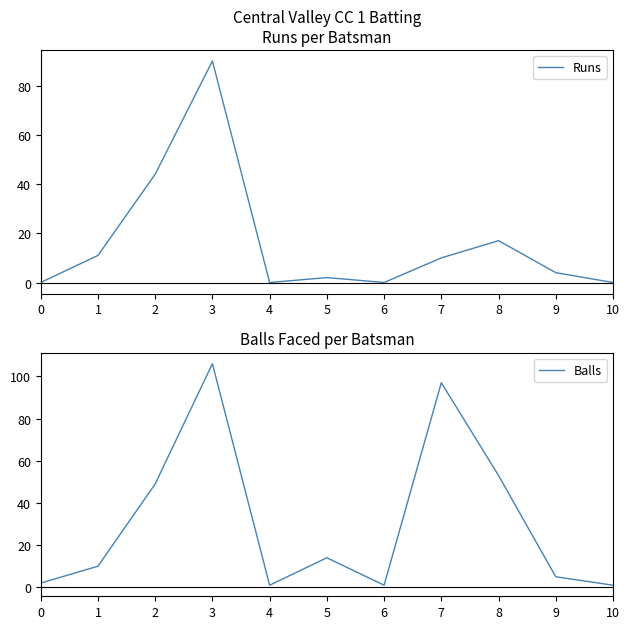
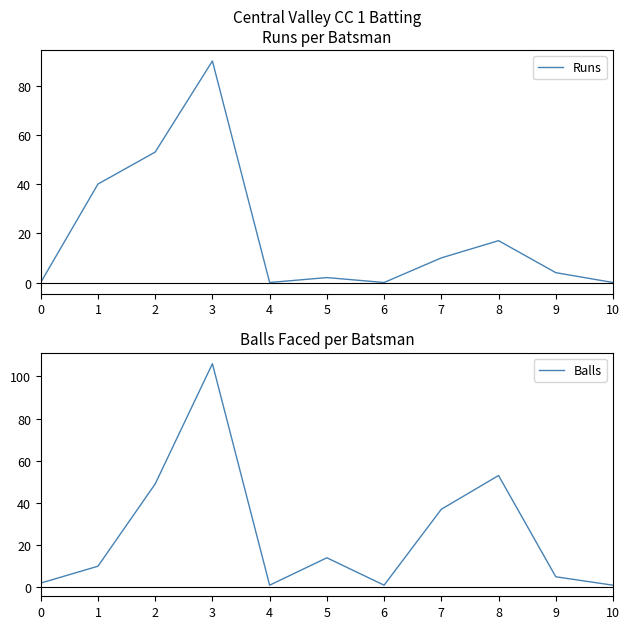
Central Valley CC 1 Batting Runs per Batsman, 1: 11 -> 40
Central Valley CC 1 Batting Runs per Batsman, 2: 44 -> 53
Balls Faced per Batsman, 7: 97 -> 37
